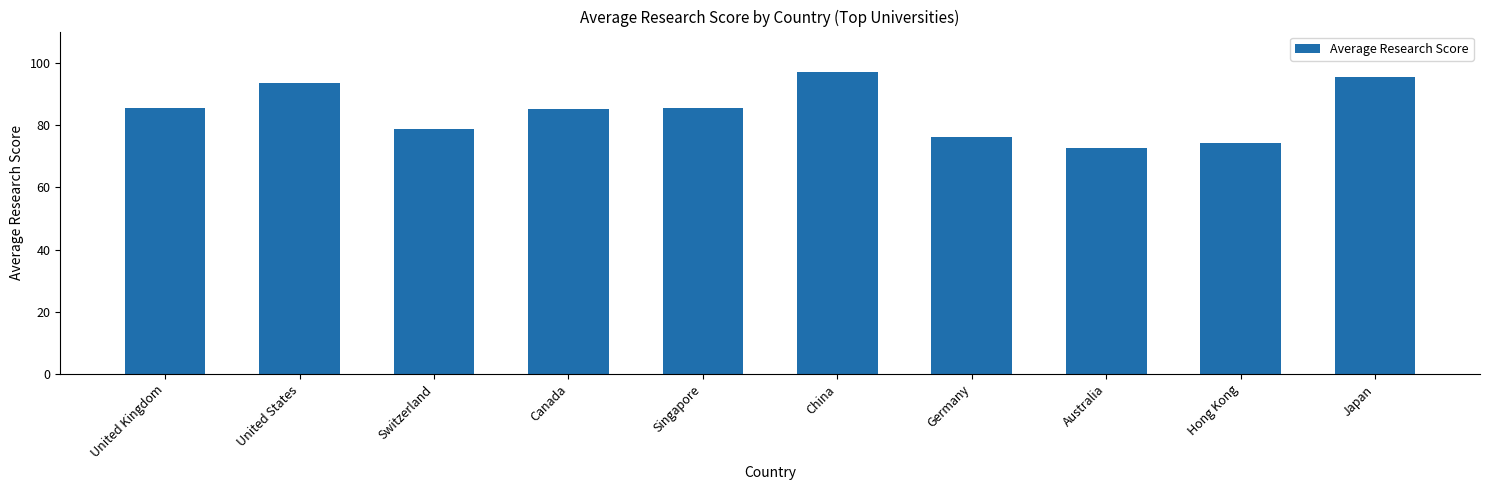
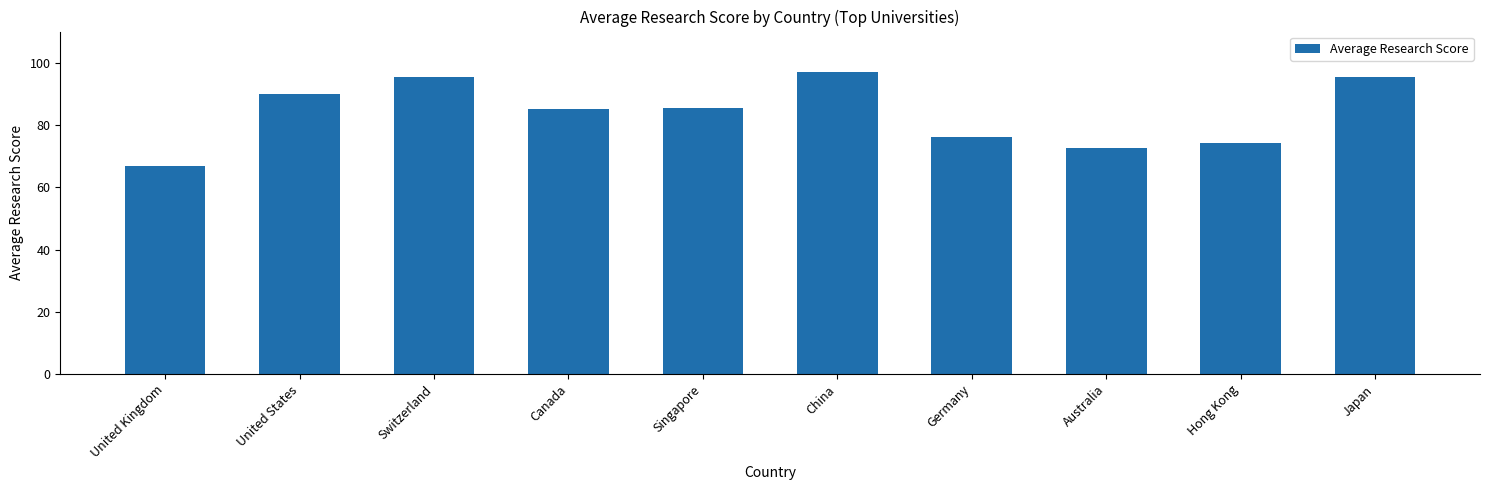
United Kingdom: 85 -> 67
United States: 94 -> 90
Switzerland: 79 -> 95
